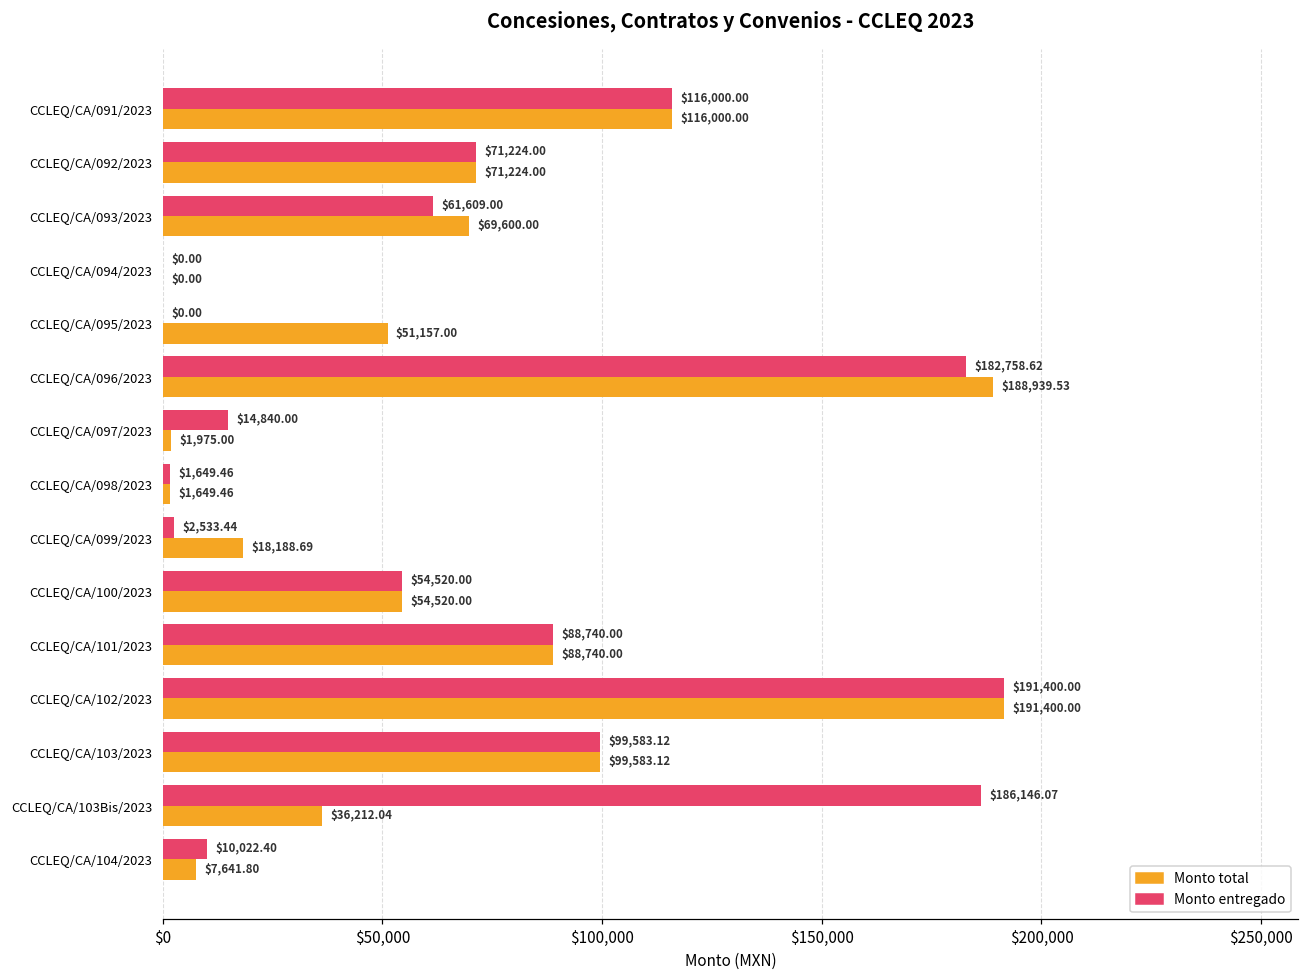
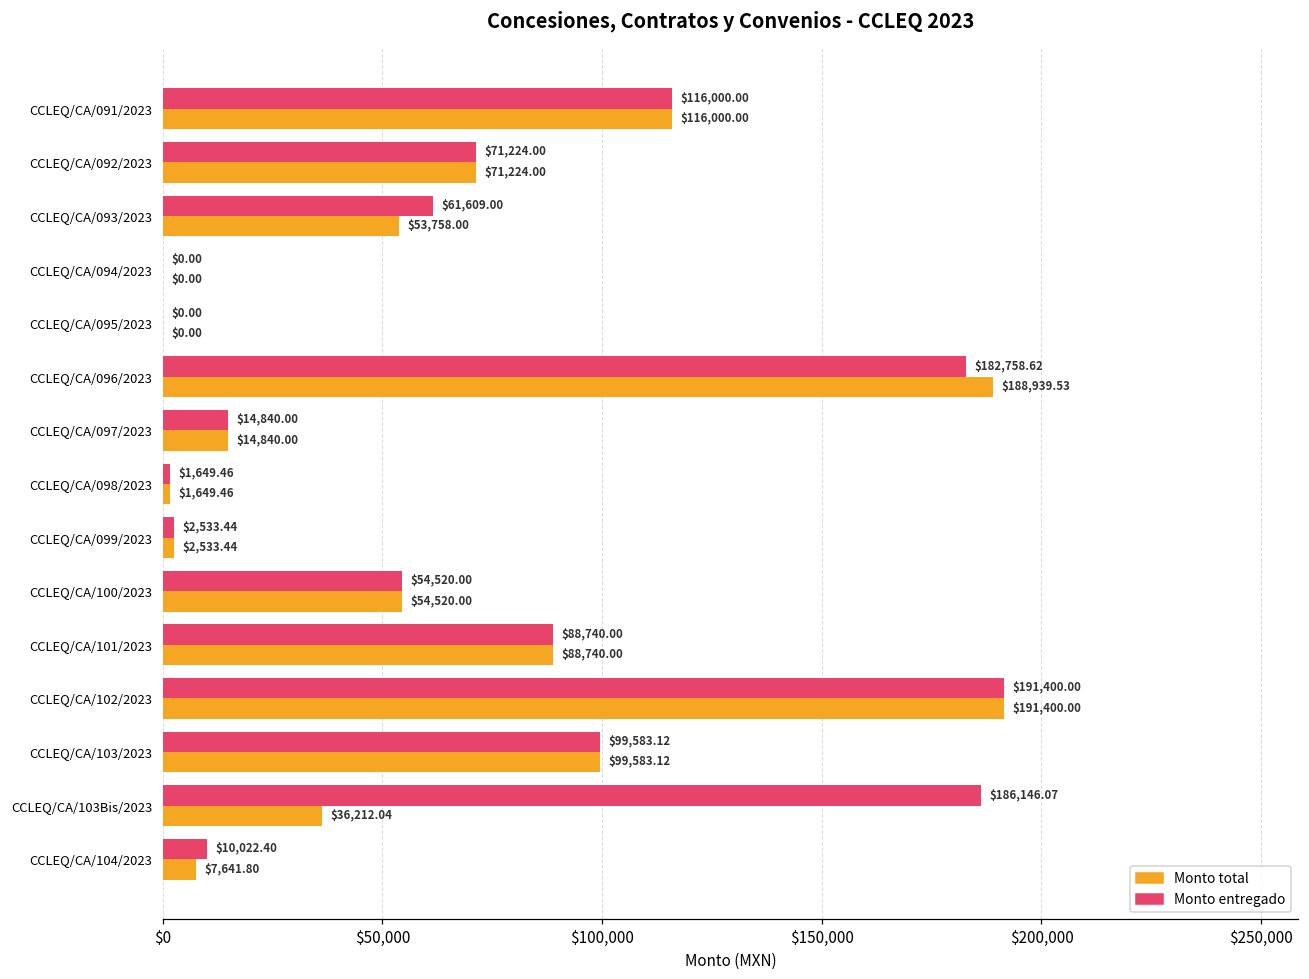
Monto total, CCLEQ/CA/093/2023: $69,600.00 -> $53,758.00
Monto total, CCLEQ/CA/095/2023: $51,157.00 -> $0.00
Monto total, CCLEQ/CA/097/2023: $1,975.00 -> $14,840.00
Monto total, CCLEQ/CA/099/2023: $18,188.69 -> $2,533.44
